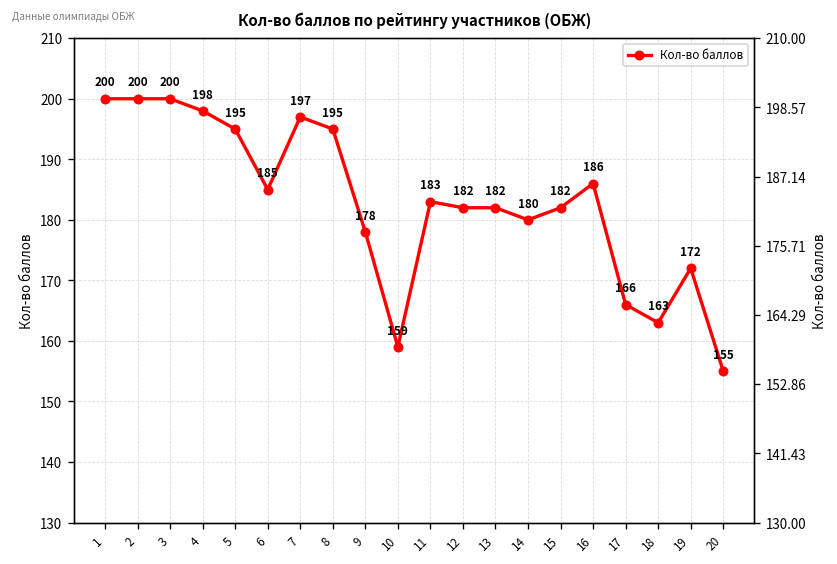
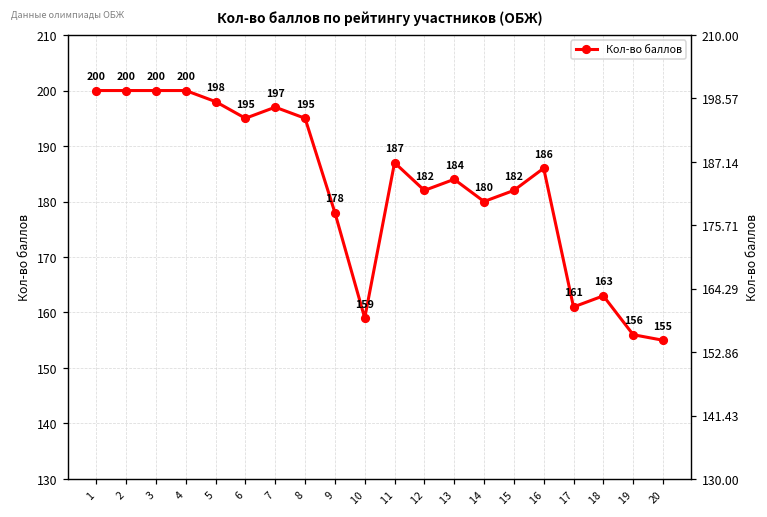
4: 198 -> 200
5: 195 -> 198
6: 185 -> 195
11: 183 -> 187
13: 182 -> 184
17: 166 -> 161
19: 172 -> 156
